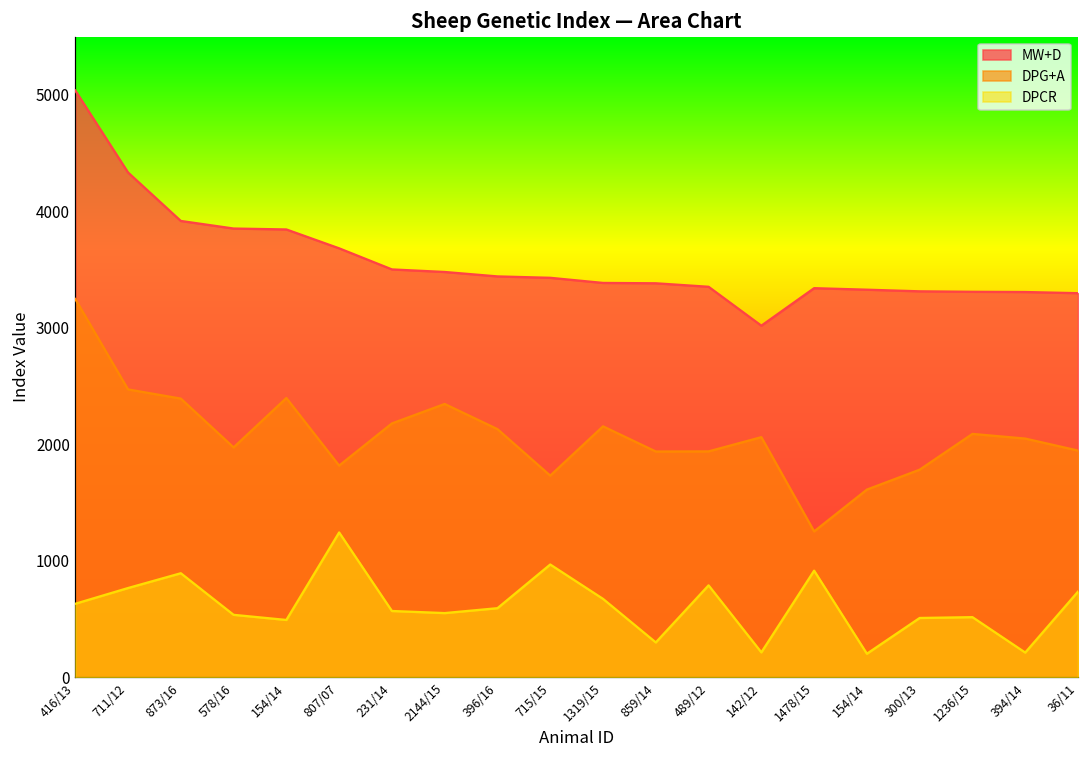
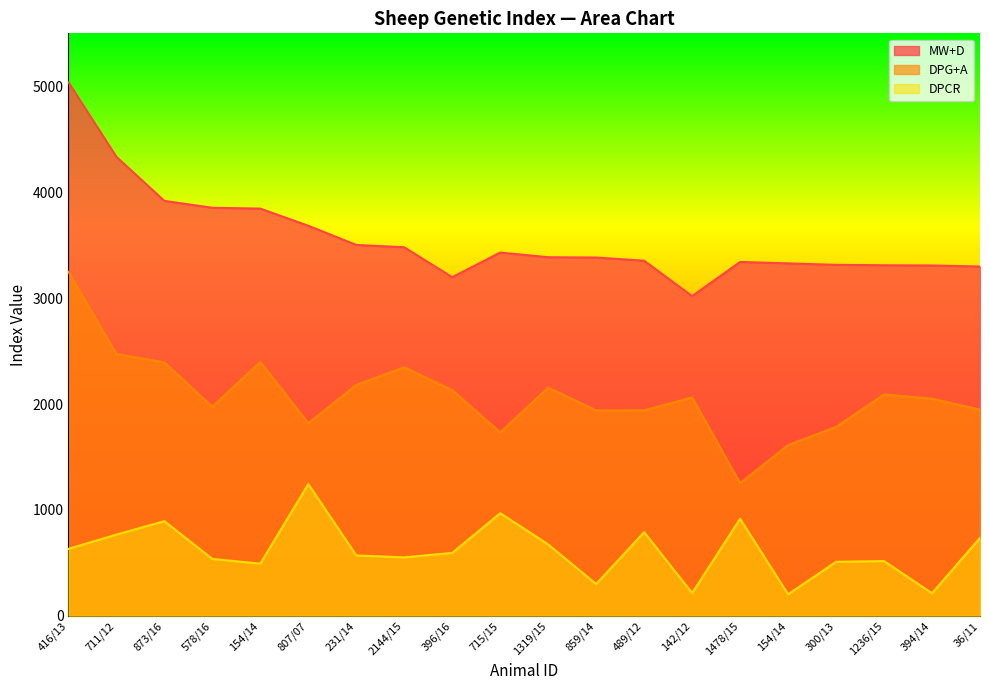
MW+D, 396/16: 3440 -> 3200
